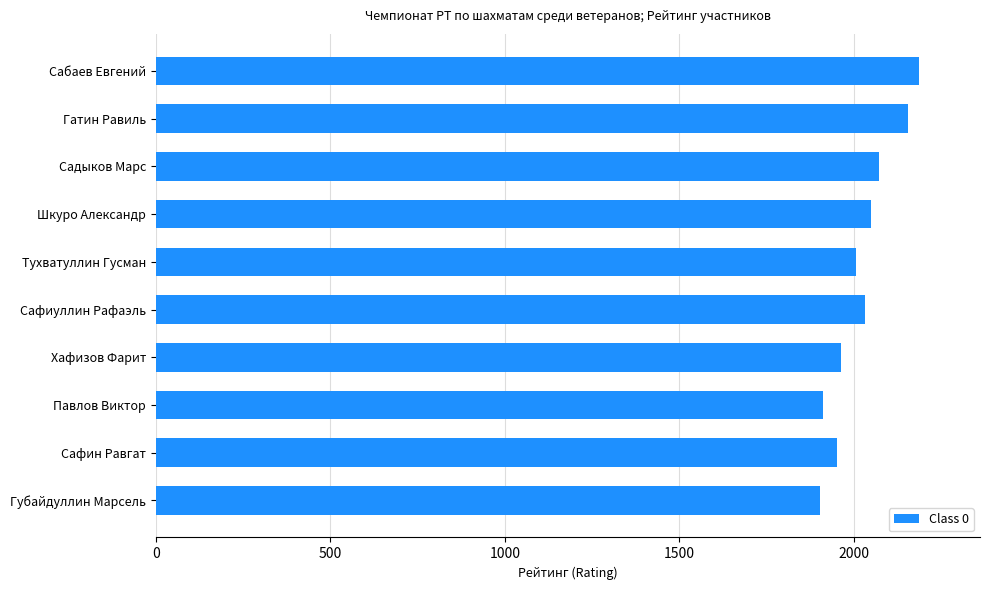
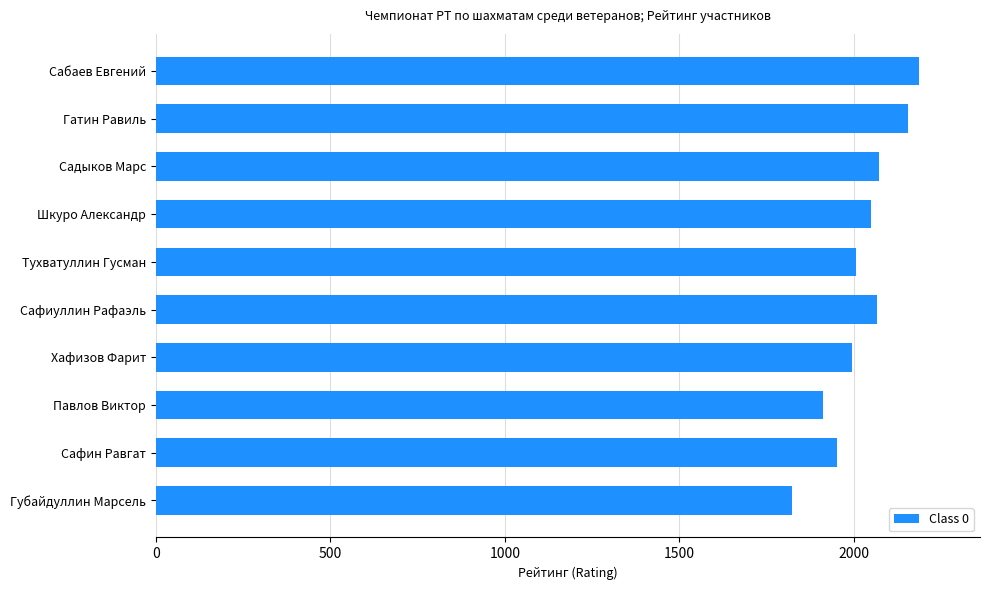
Сафиуллин Рафаэль: 2030 -> 2070
Хафизов Фарит: 1960 -> 2000
Губайдуллин Марсель: 1900 -> 1820
